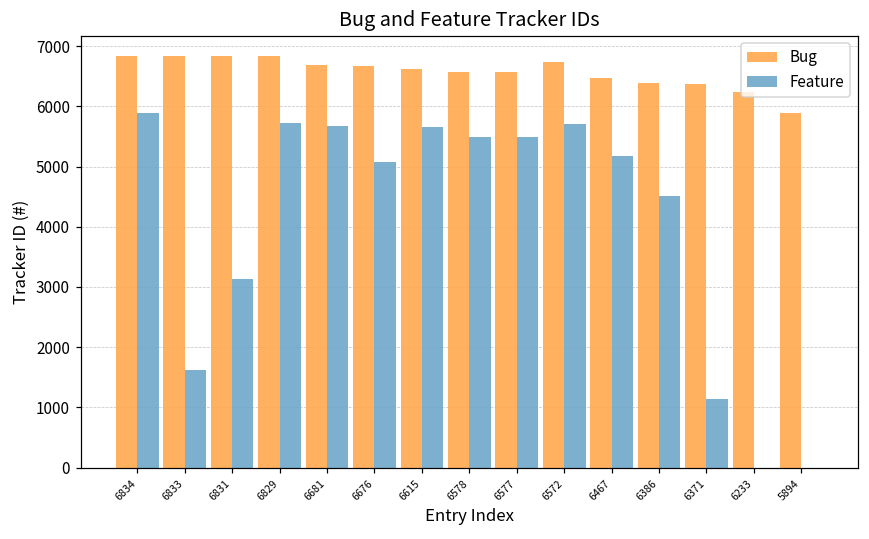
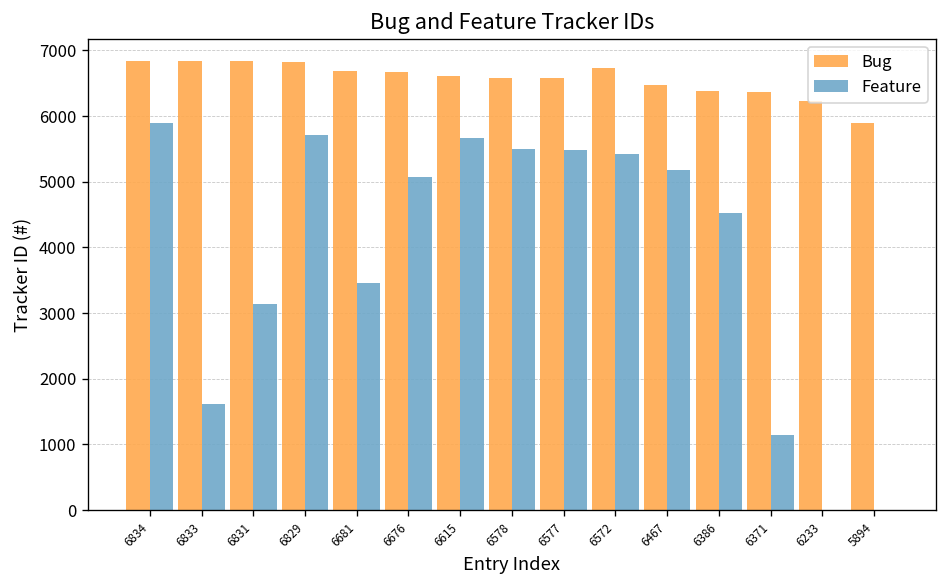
Feature, 6681: 5700 -> 3500
Feature, 6572: 5700 -> 5400
